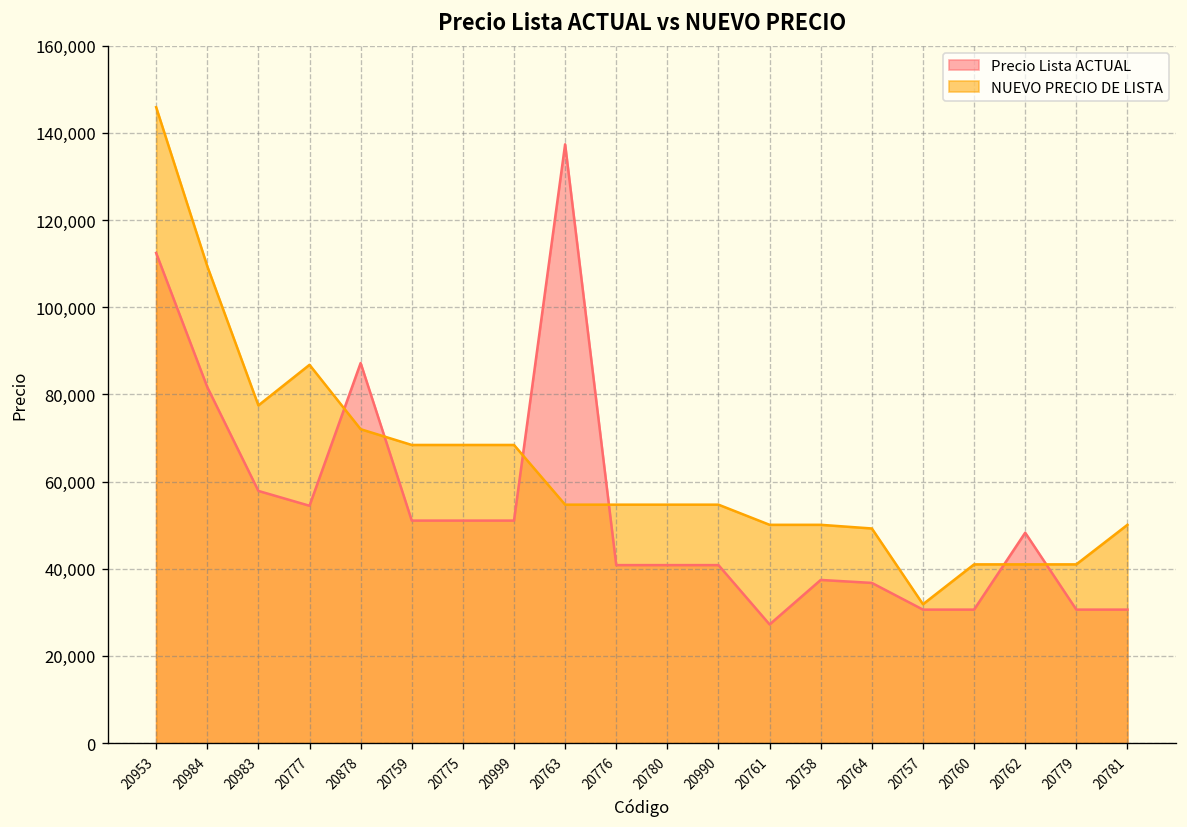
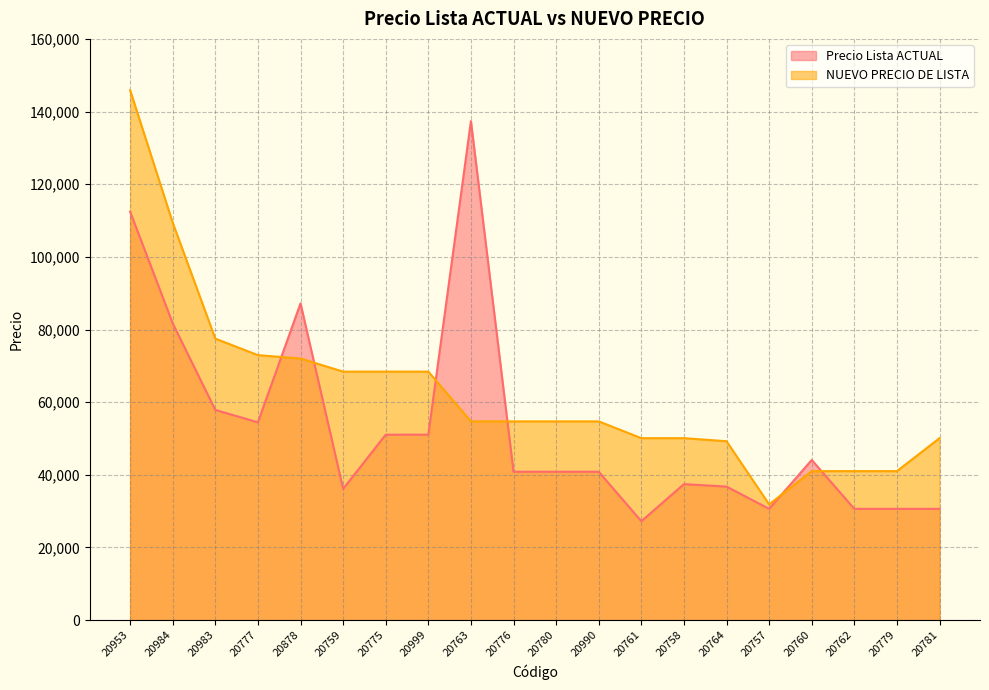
NUEVO PRECIO DE LISTA, 20777: 87,000 -> 73,000
Precio Lista ACTUAL, 20759: 51,000 -> 36,000
Precio Lista ACTUAL, 20760: 31,000 -> 44,000
Precio Lista ACTUAL, 20762: 48,000 -> 31,000
